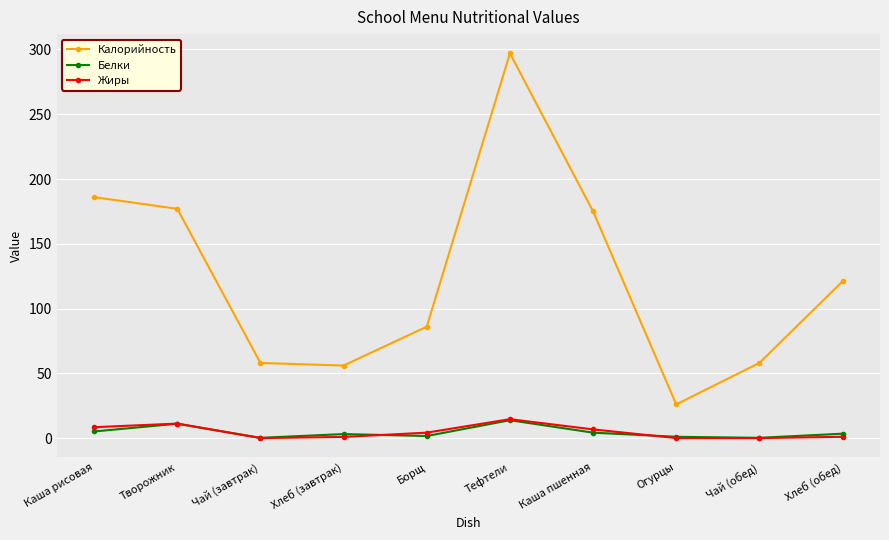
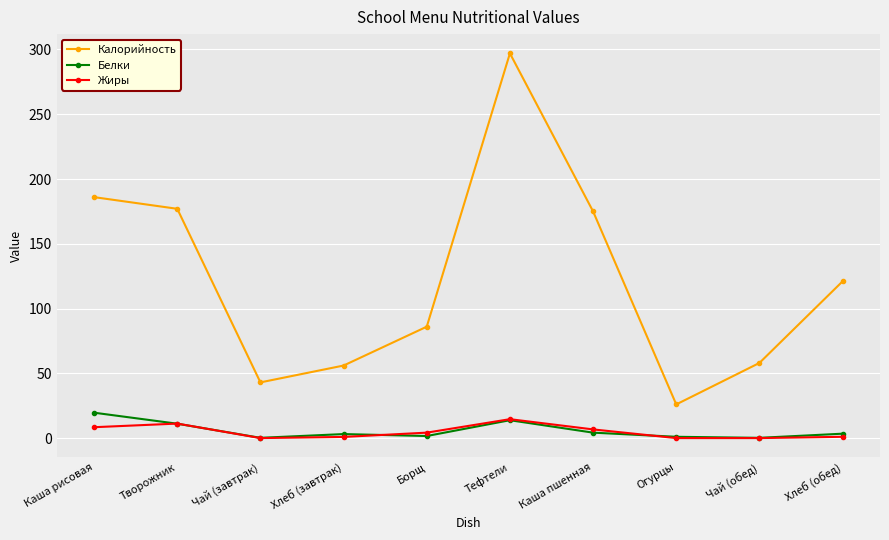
Белки, Каша рисовая: 5 -> 20
Калорийность, Чай (завтрак): 58 -> 43
